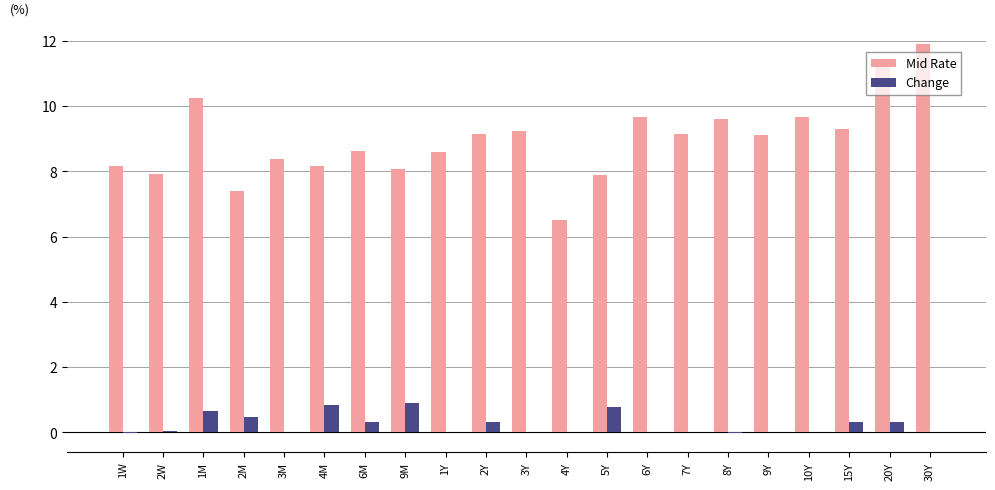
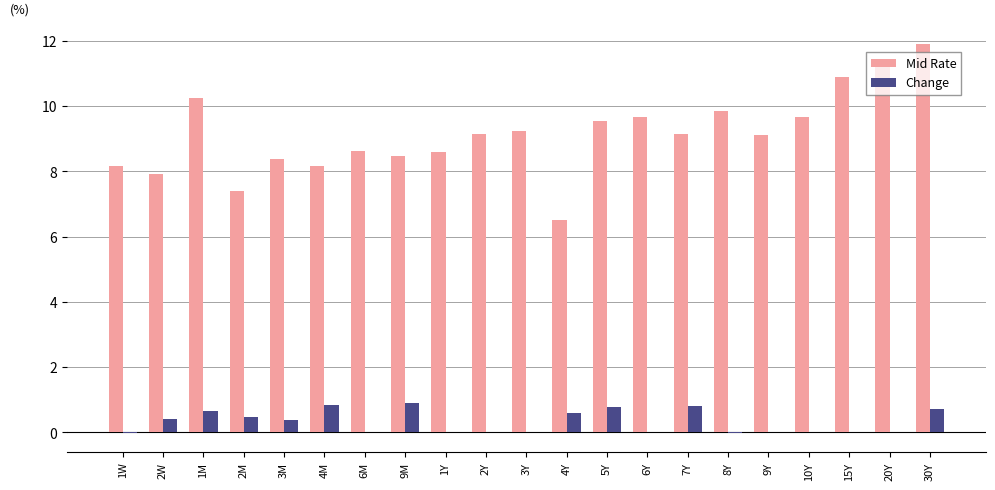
Change, 2W: 0.0 -> 0.4
Change, 3M: 0.0 -> 0.4
Change, 6M: 0.3 -> 0.0
Mid Rate, 9M: 8.1 -> 8.5
Change, 2Y: 0.3 -> 0.0
Change, 4Y: 0.0 -> 0.6
Mid Rate, 5Y: 7.9 -> 9.5
Change, 7Y: 0.0 -> 0.8
Mid Rate, 8Y: 9.6 -> 9.9
Mid Rate, 15Y: 9.3 -> 10.9
Change, 15Y: 0.3 -> 0.0
Change, 20Y: 0.3 -> 0.0
Change, 30Y: 0.0 -> 0.7
